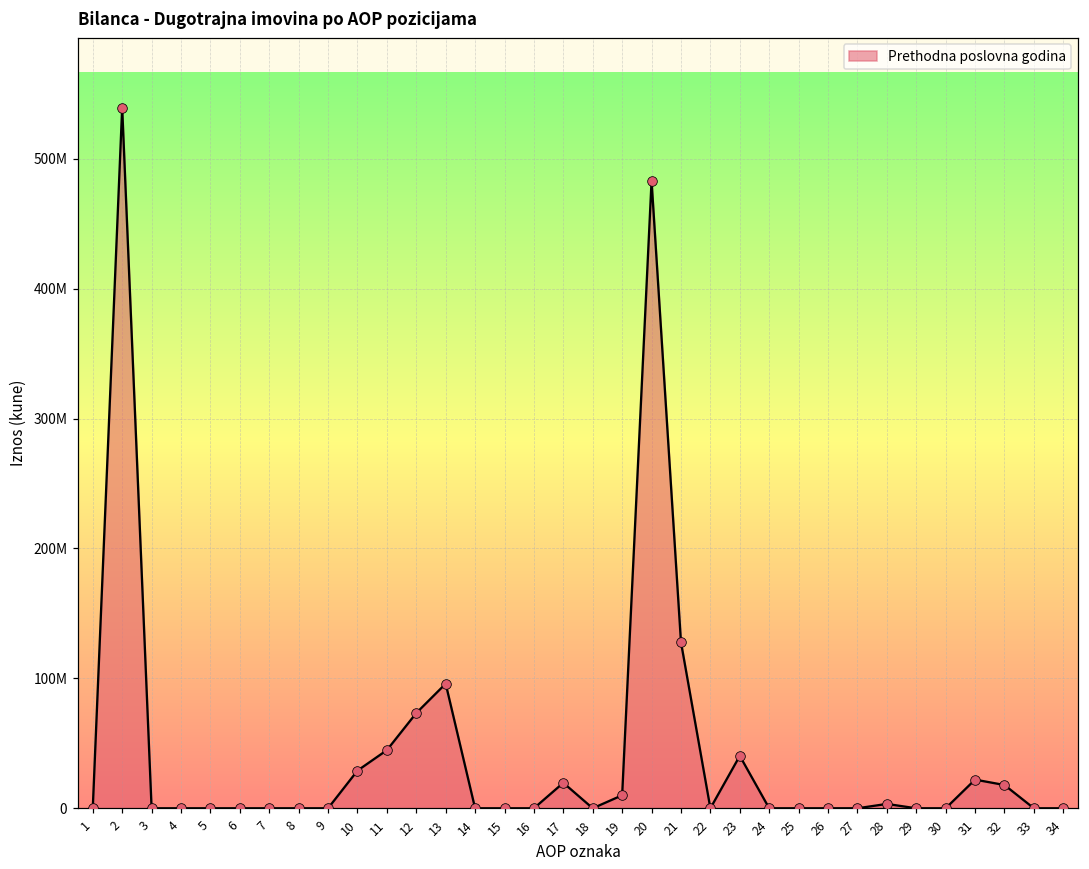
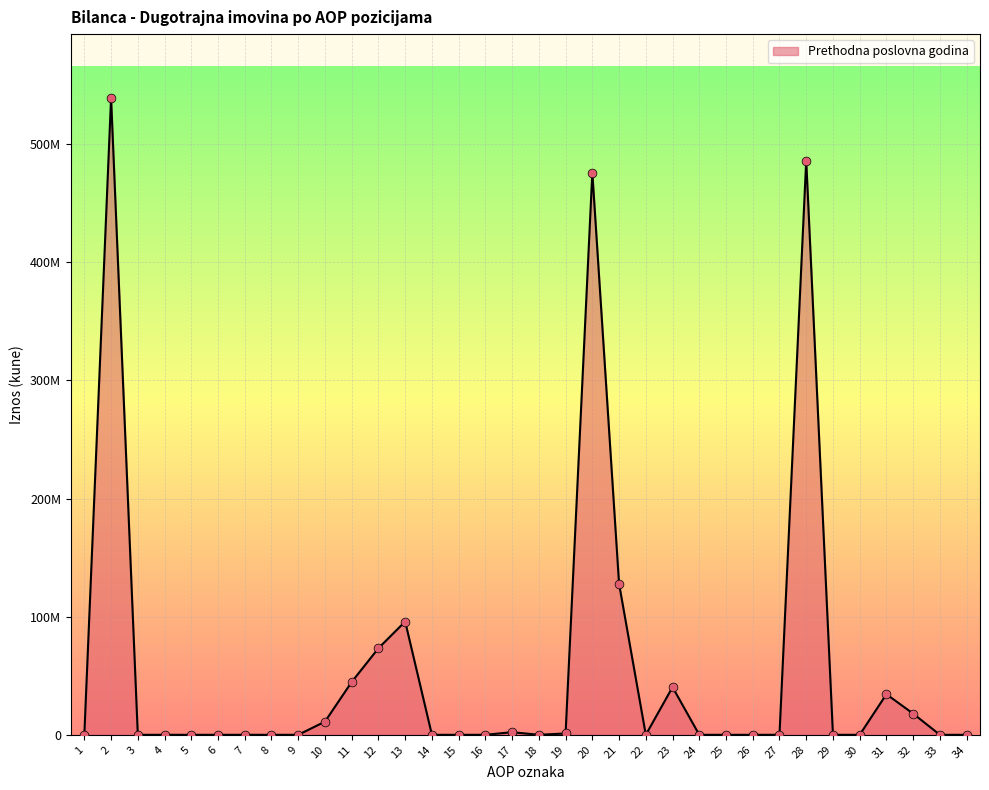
10: 29000000 -> 11000000
17: 20000000 -> 2000000
19: 10000000 -> 1000000
20: 483000000 -> 476000000
28: 3000000 -> 486000000
31: 22000000 -> 34000000
